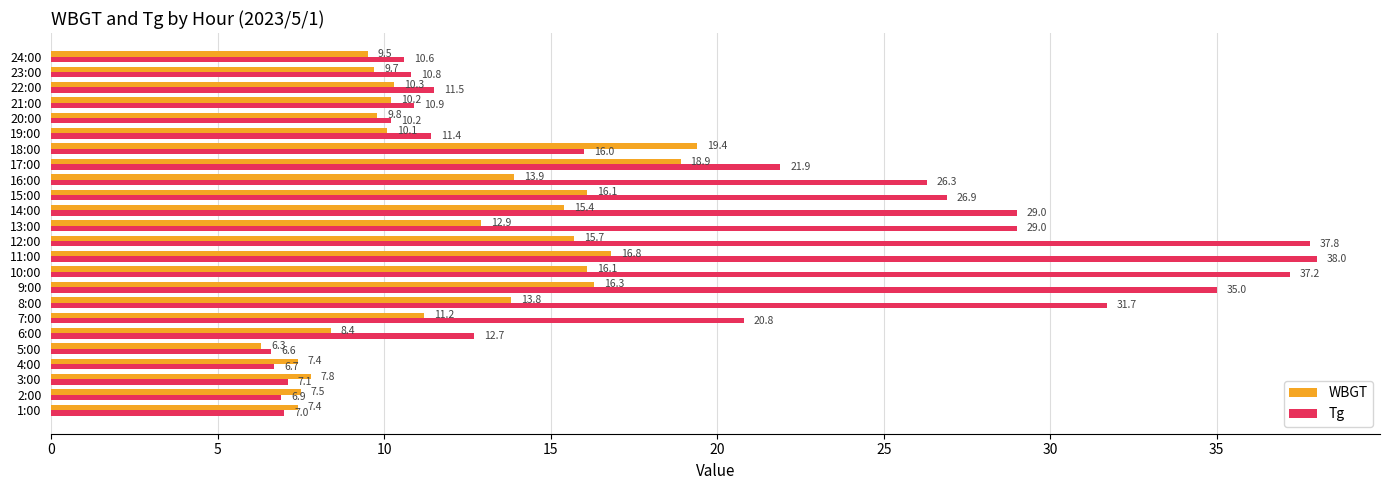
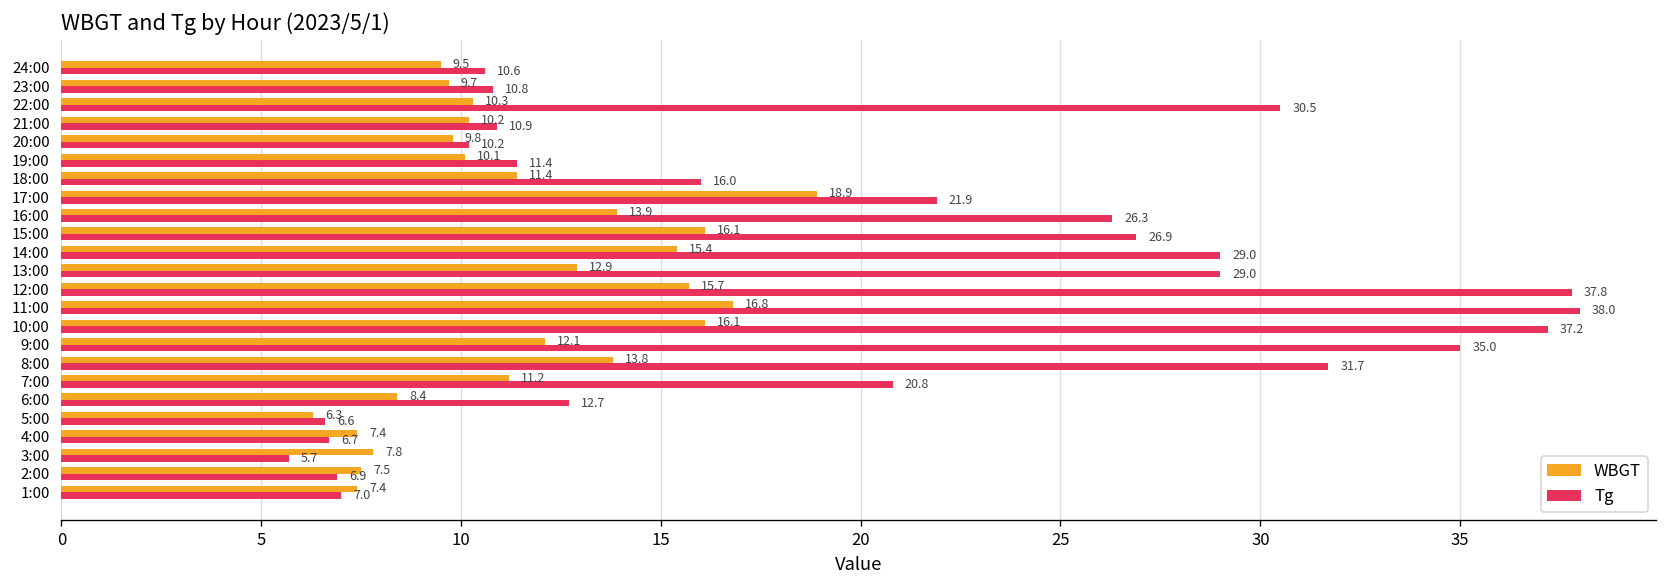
Tg, 22:00: 11.5 -> 30.5
WBGT, 18:00: 19.4 -> 11.4
WBGT, 9:00: 16.3 -> 12.1
Tg, 3:00: 7.1 -> 5.7
